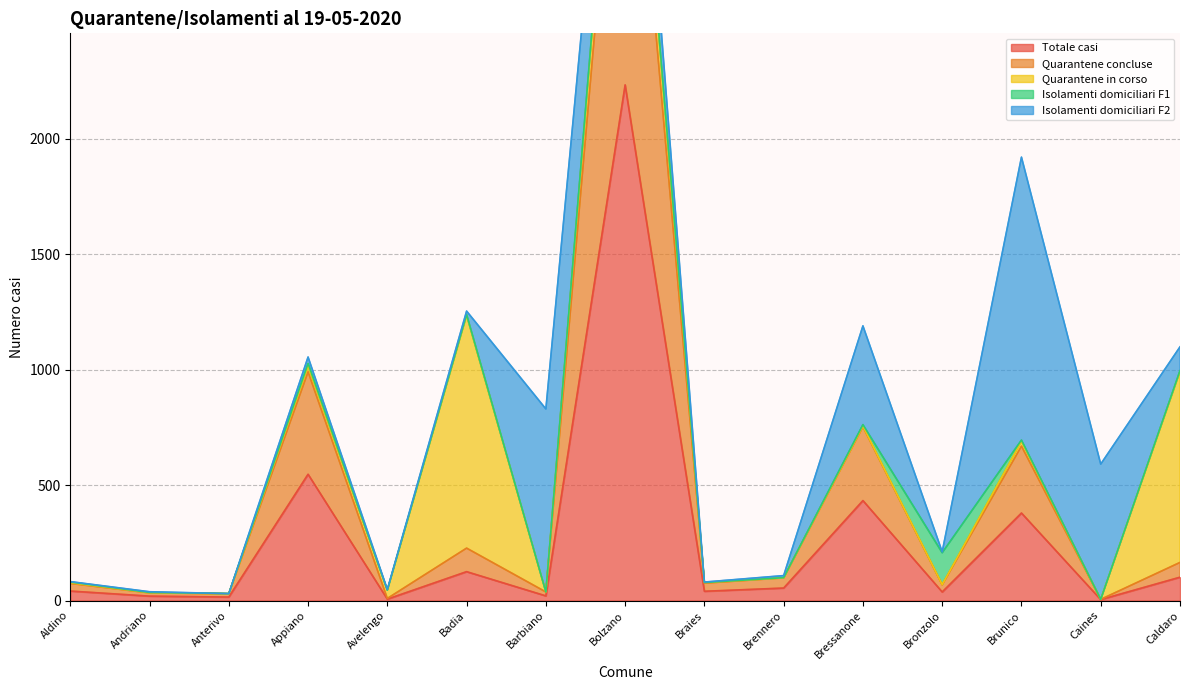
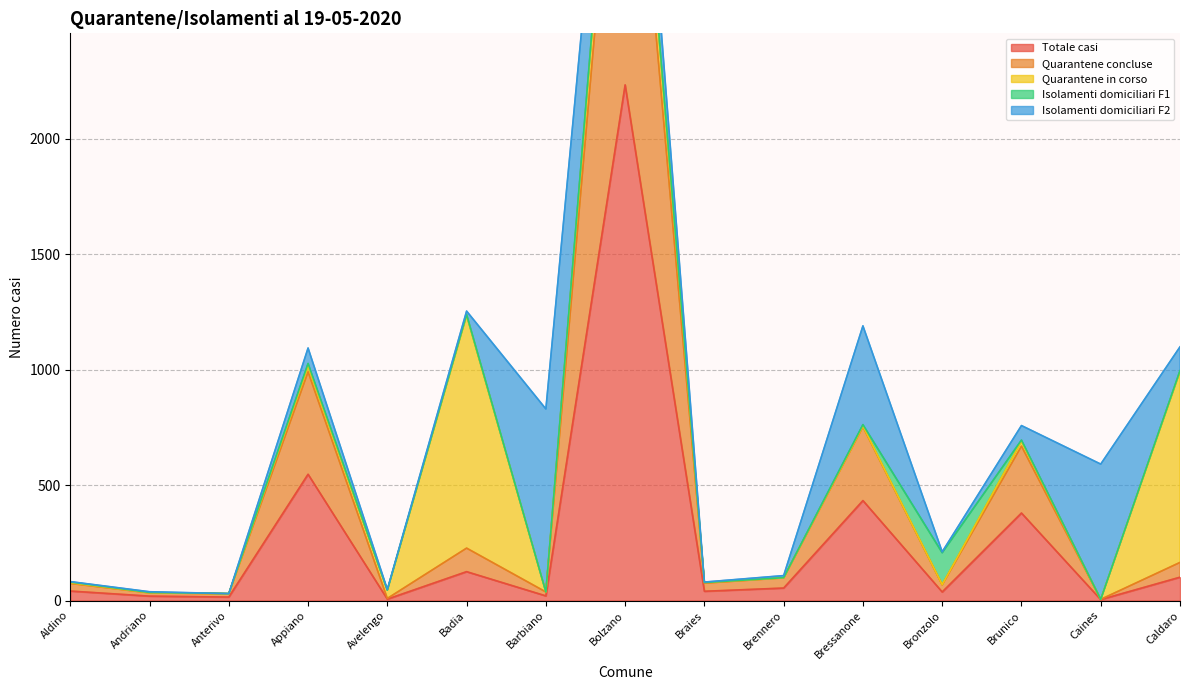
Isolamenti domiciliari F2, Appiano: 30 -> 70
Isolamenti domiciliari F2, Brunico: 1230 -> 60
